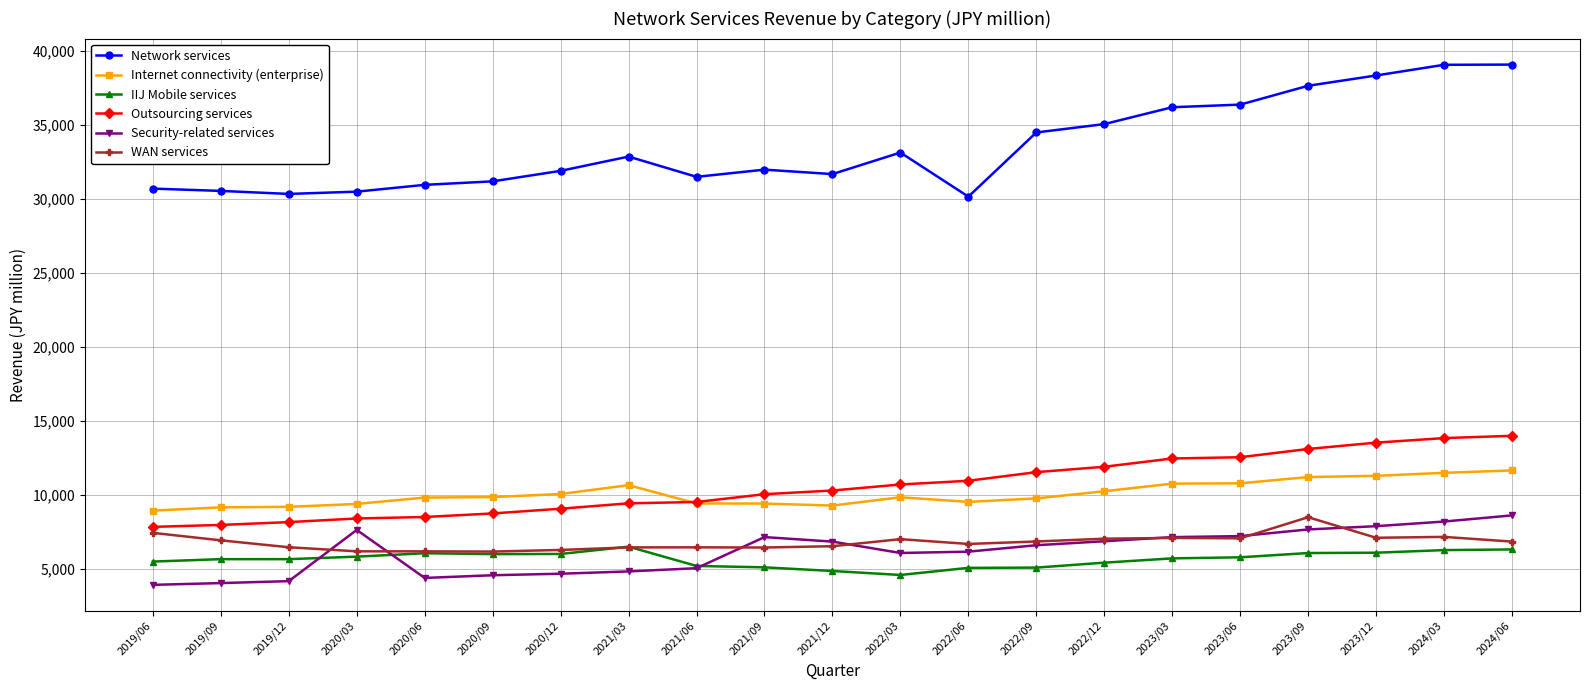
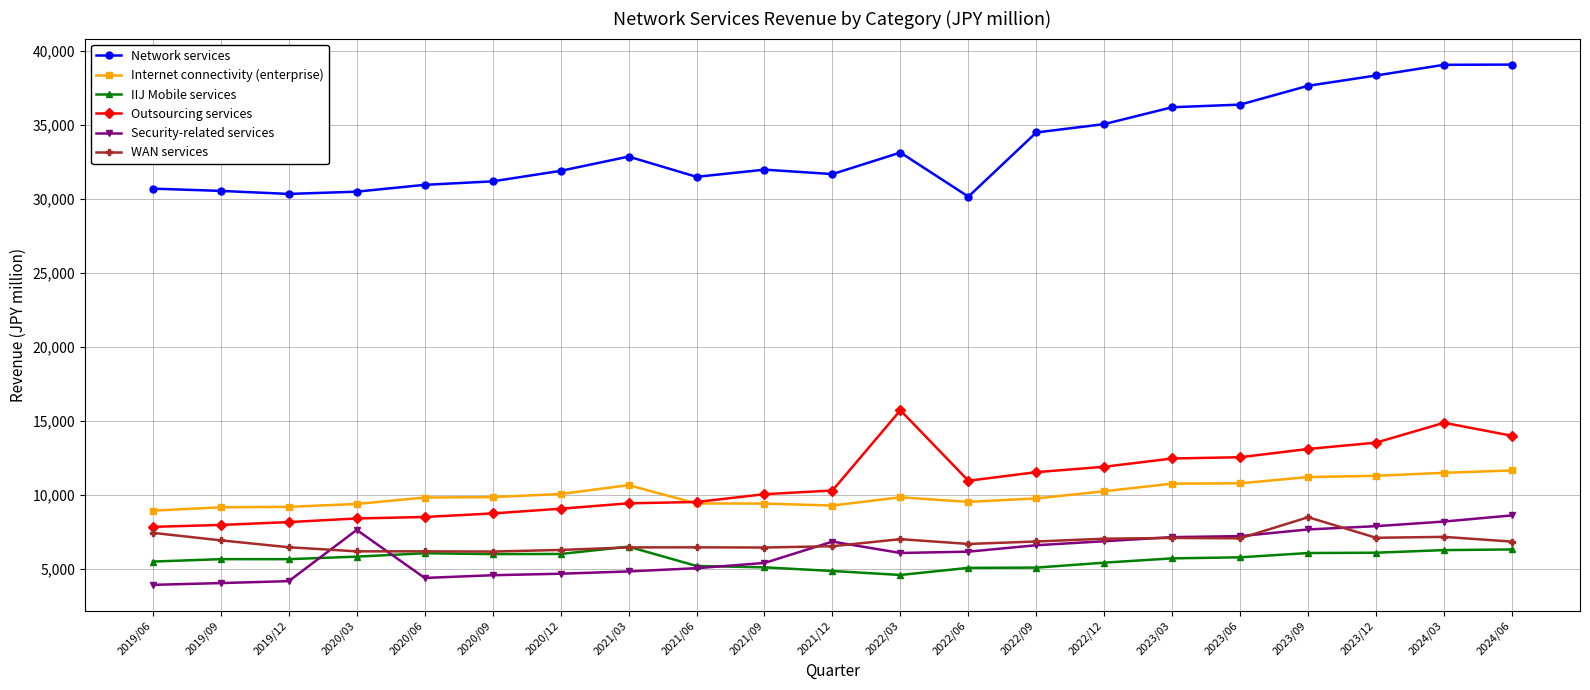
Security-related services, 2021/09: 7,100 -> 5,400
Outsourcing services, 2022/03: 10,700 -> 15,700
Outsourcing services, 2024/03: 13,800 -> 14,900
